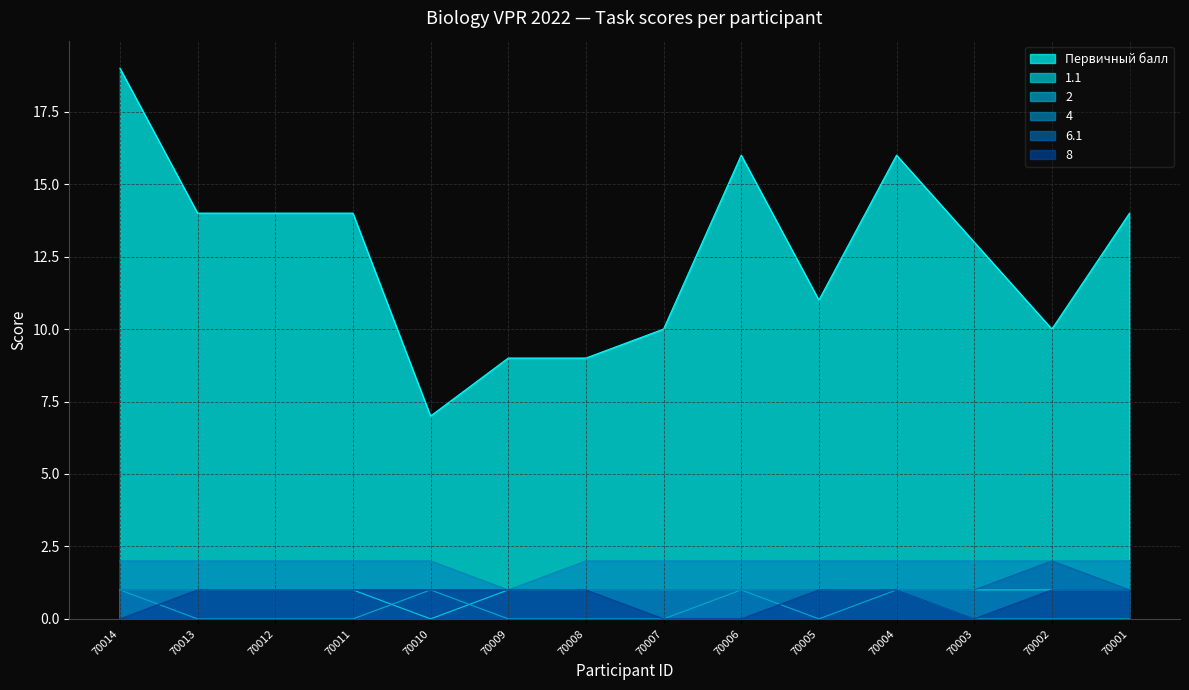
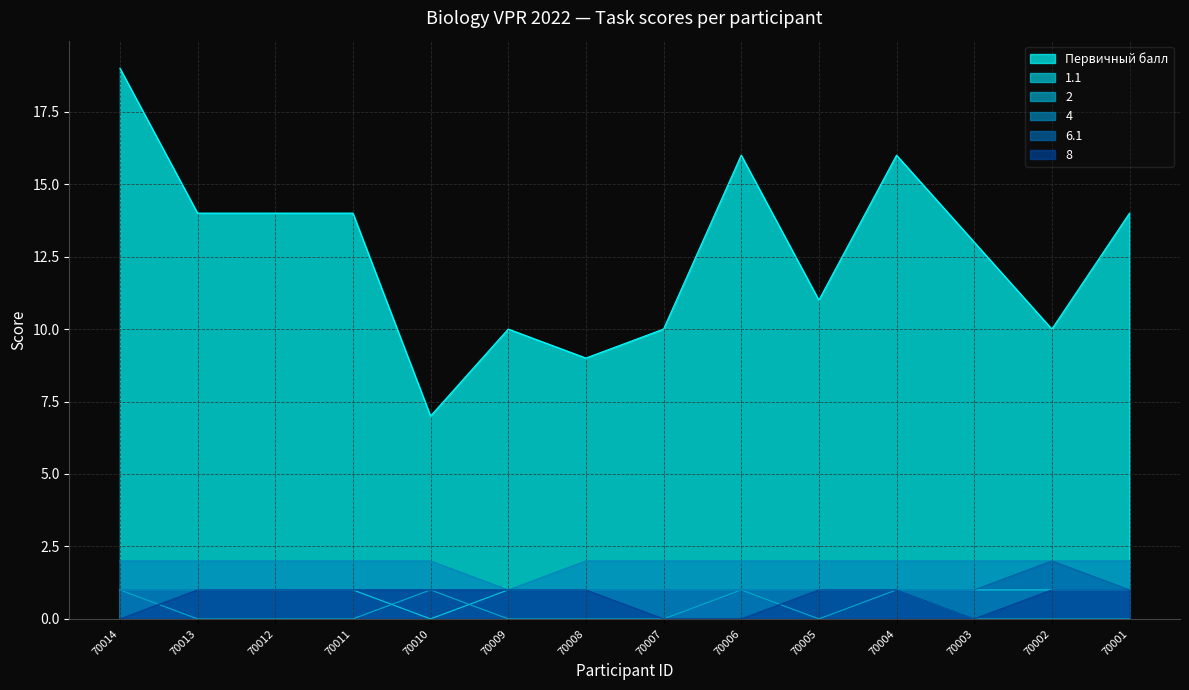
Первичный балл, 70009: 9 -> 10
